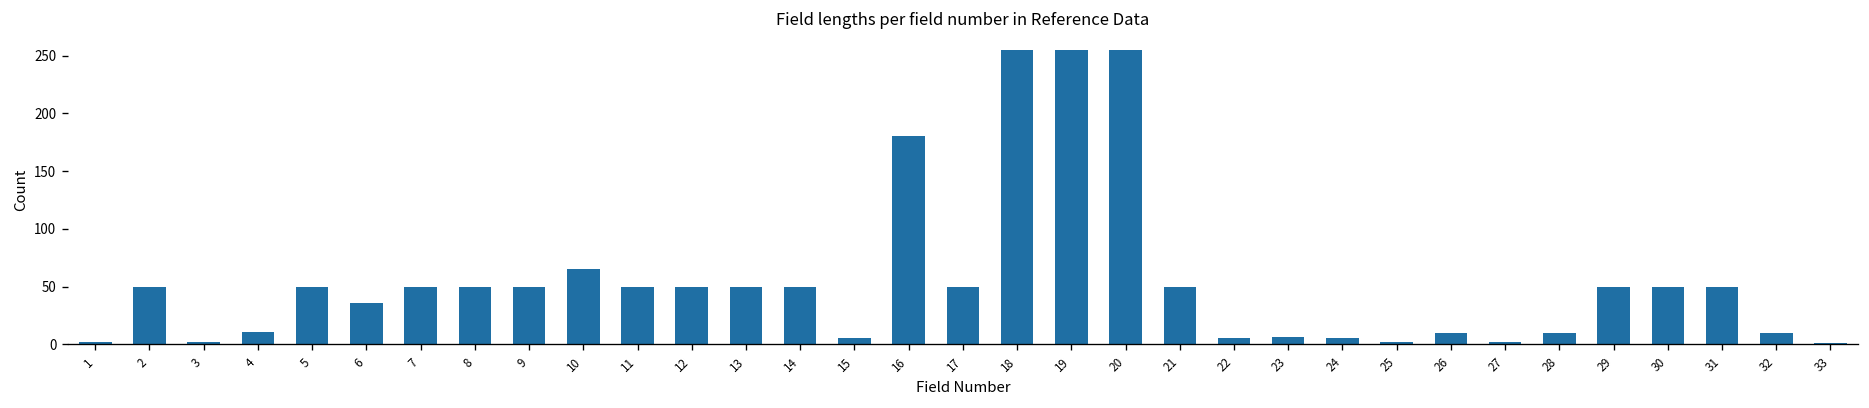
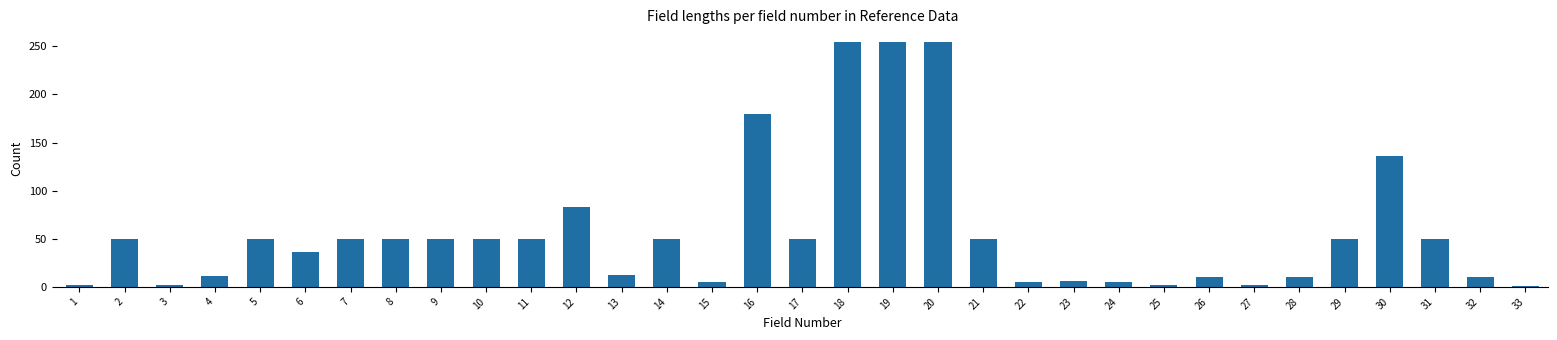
10: 70 -> 50
12: 50 -> 80
13: 50 -> 10
30: 50 -> 140
